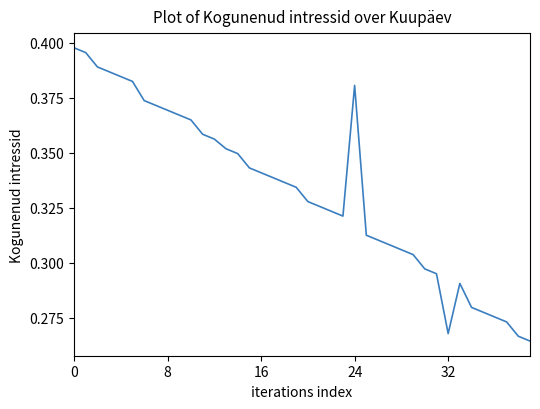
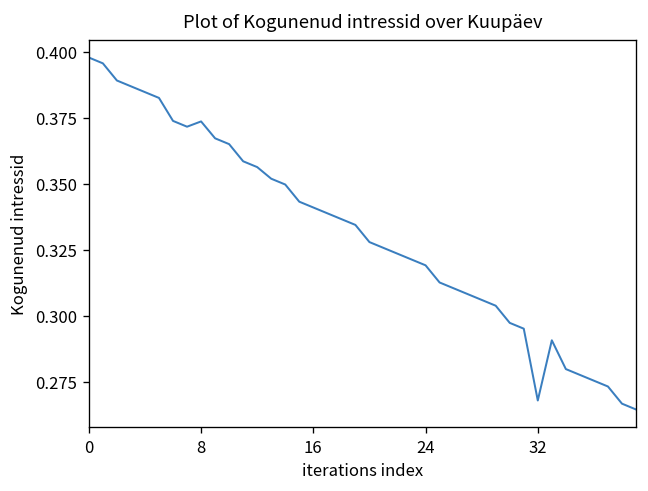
8: 0.369 -> 0.374
24: 0.381 -> 0.319
